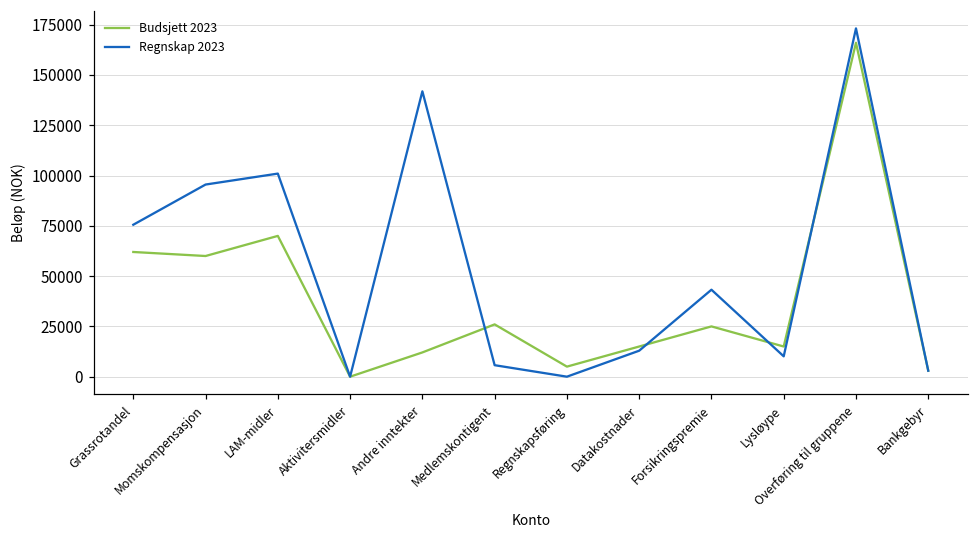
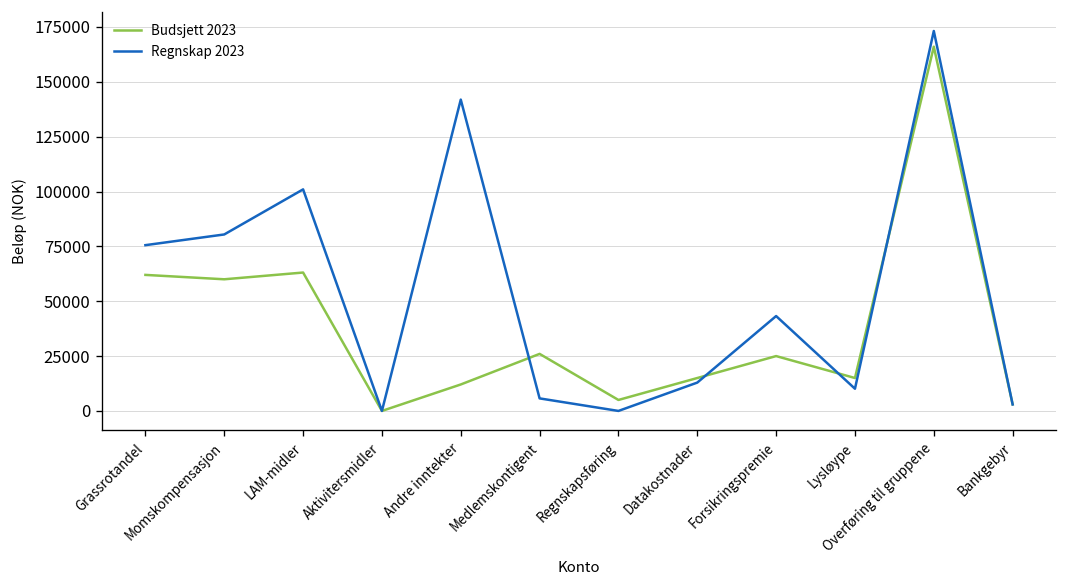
Regnskap 2023, Momskompensasjon: 96000 -> 80000
Budsjett 2023, LAM-midler: 70000 -> 63000
